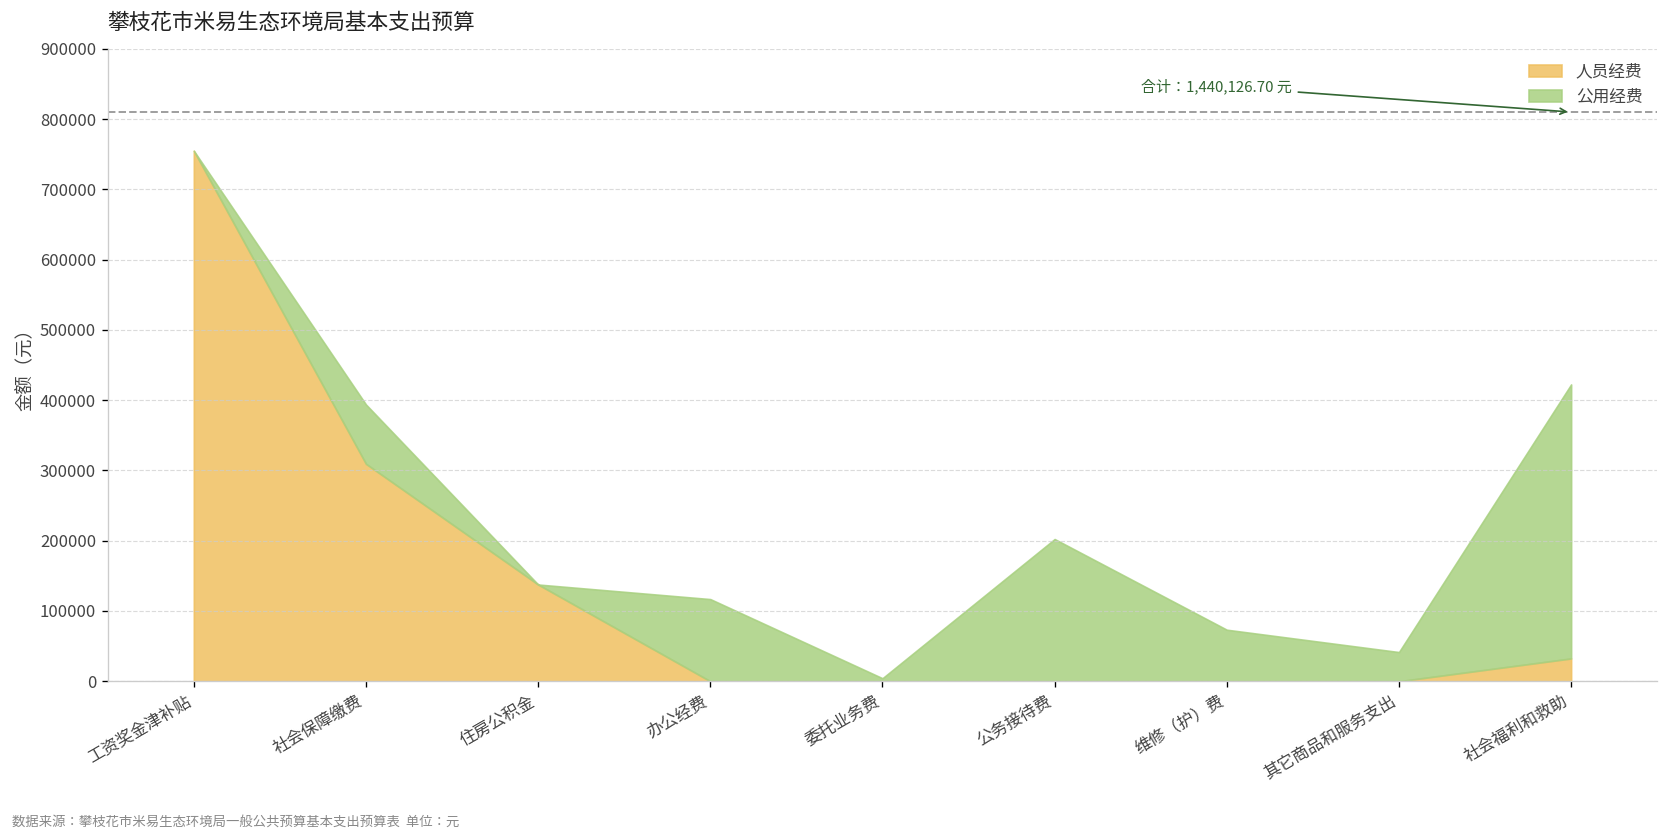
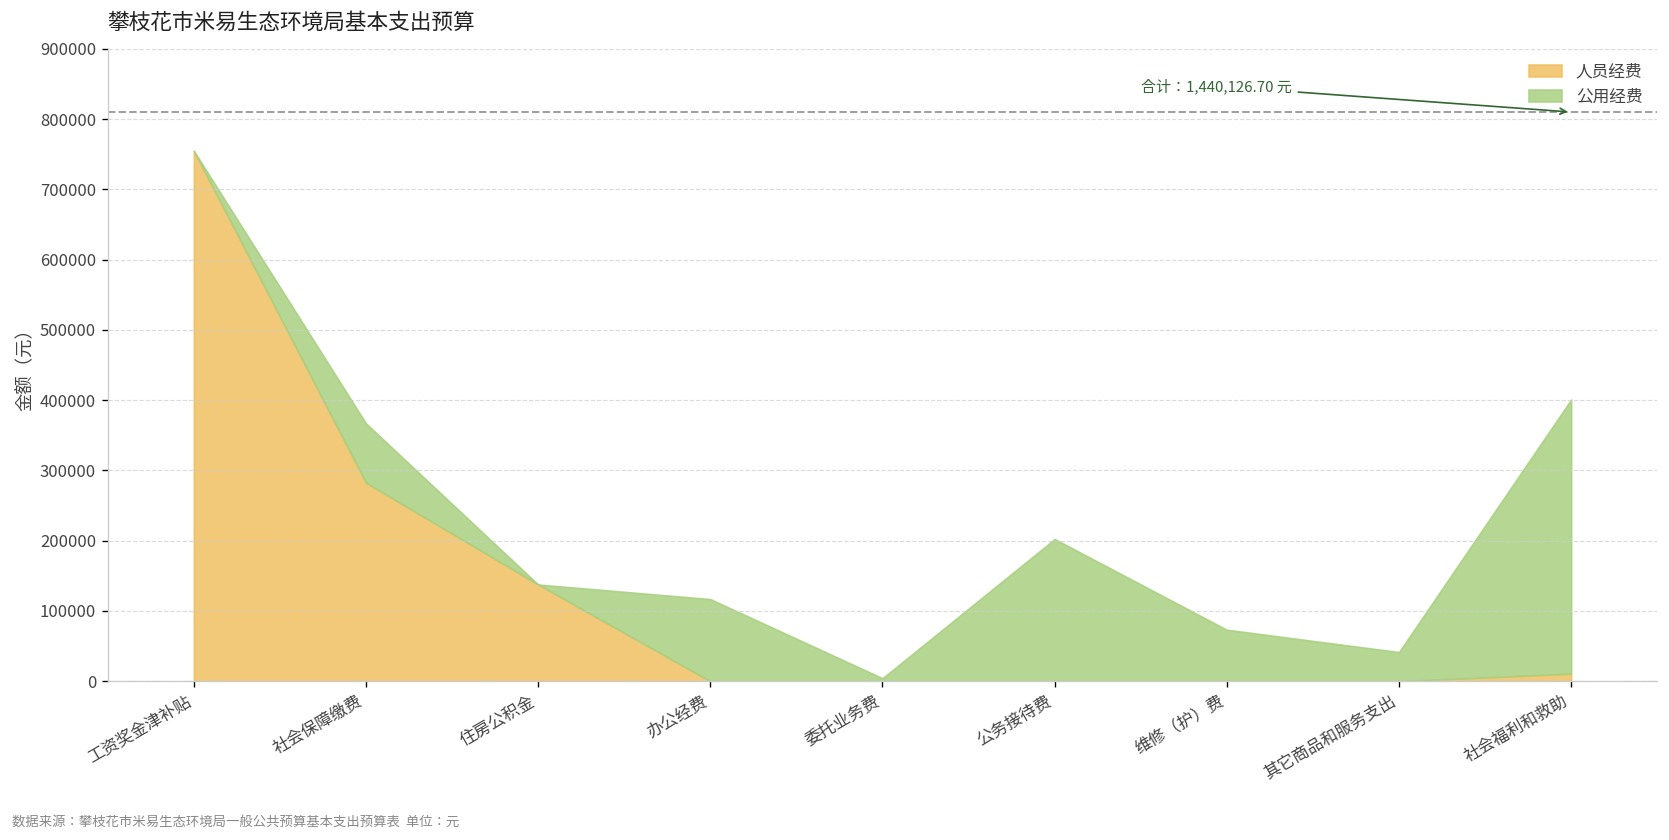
人员经费, 社会保障缴费: 310000 -> 280000
人员经费, 社会福利和救助: 30000 -> 10000
